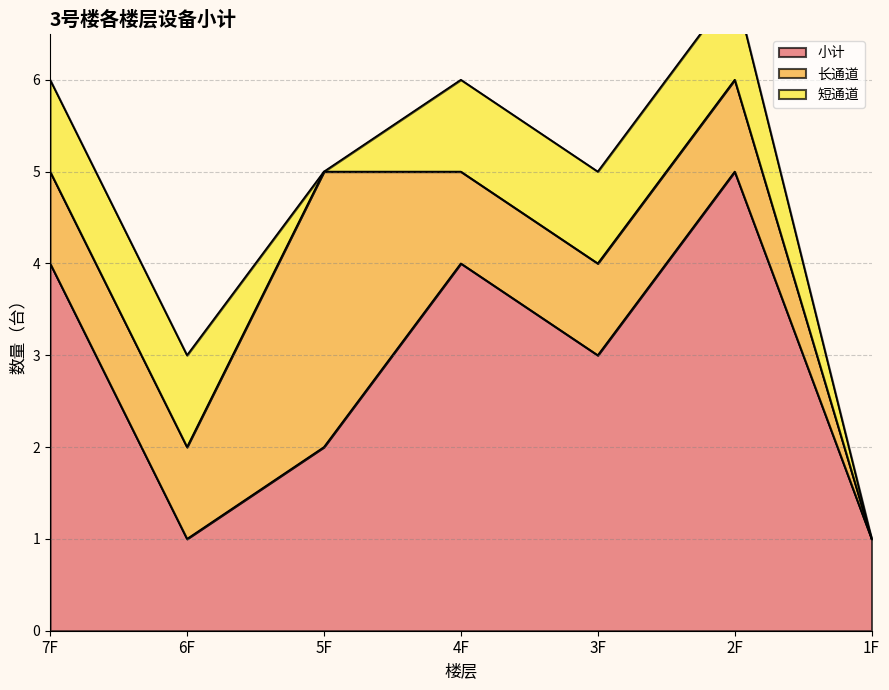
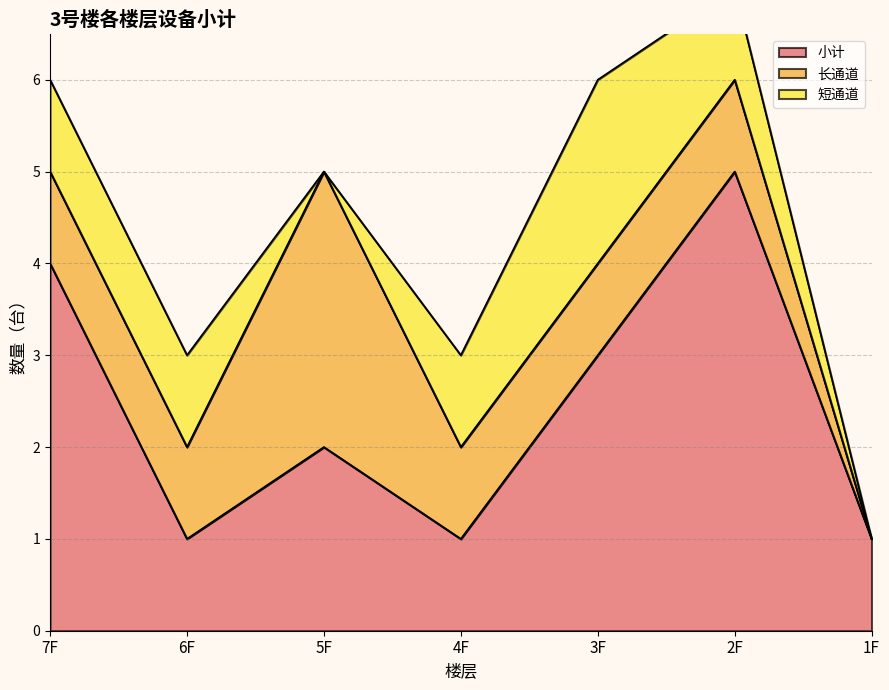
小计, 4F: 4 -> 1
短通道, 3F: 1 -> 2
